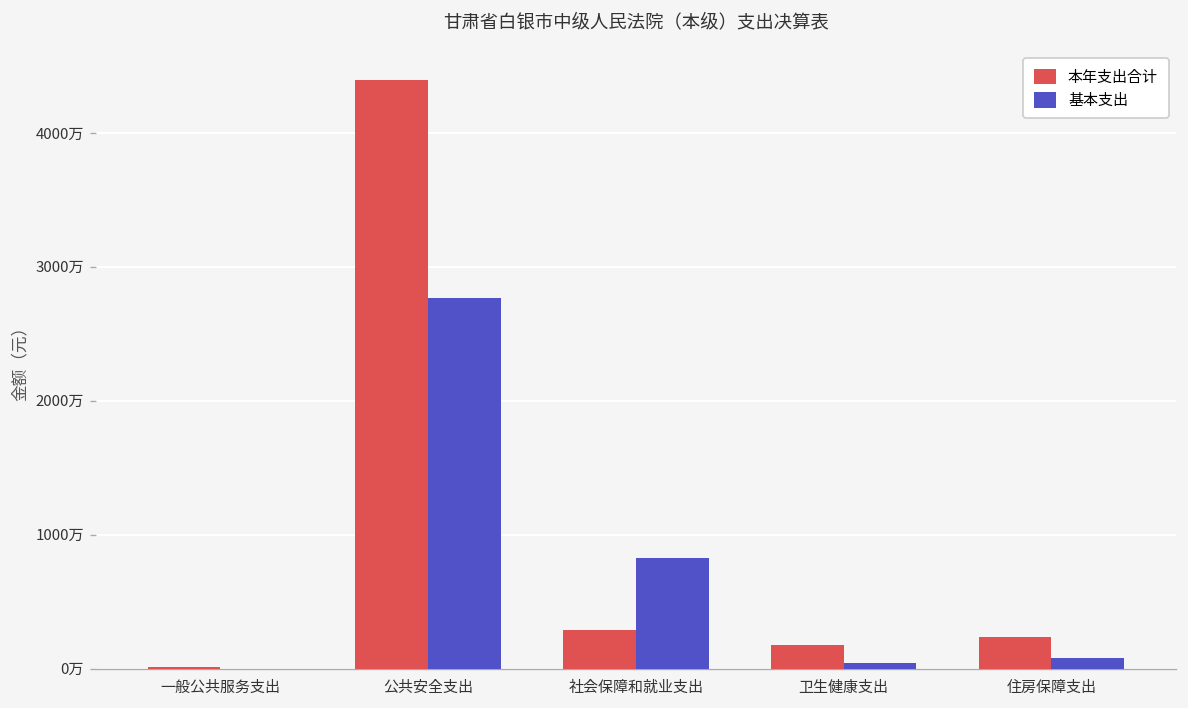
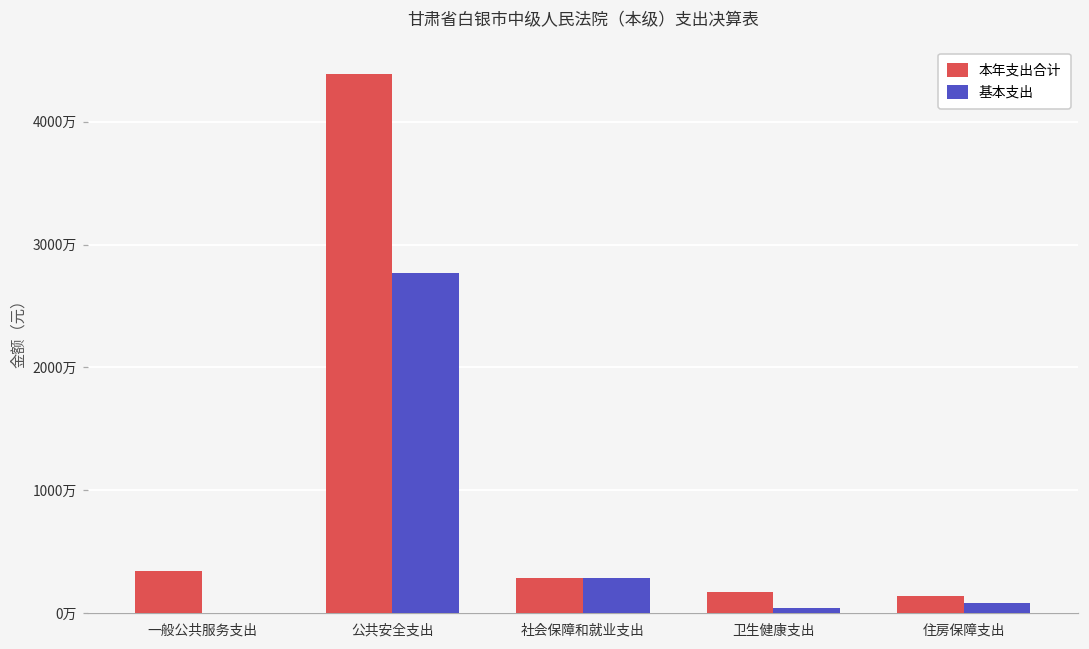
本年支出合计, 一般公共服务支出: 10万 -> 340万
基本支出, 社会保障和就业支出: 820万 -> 290万
本年支出合计, 住房保障支出: 240万 -> 140万
